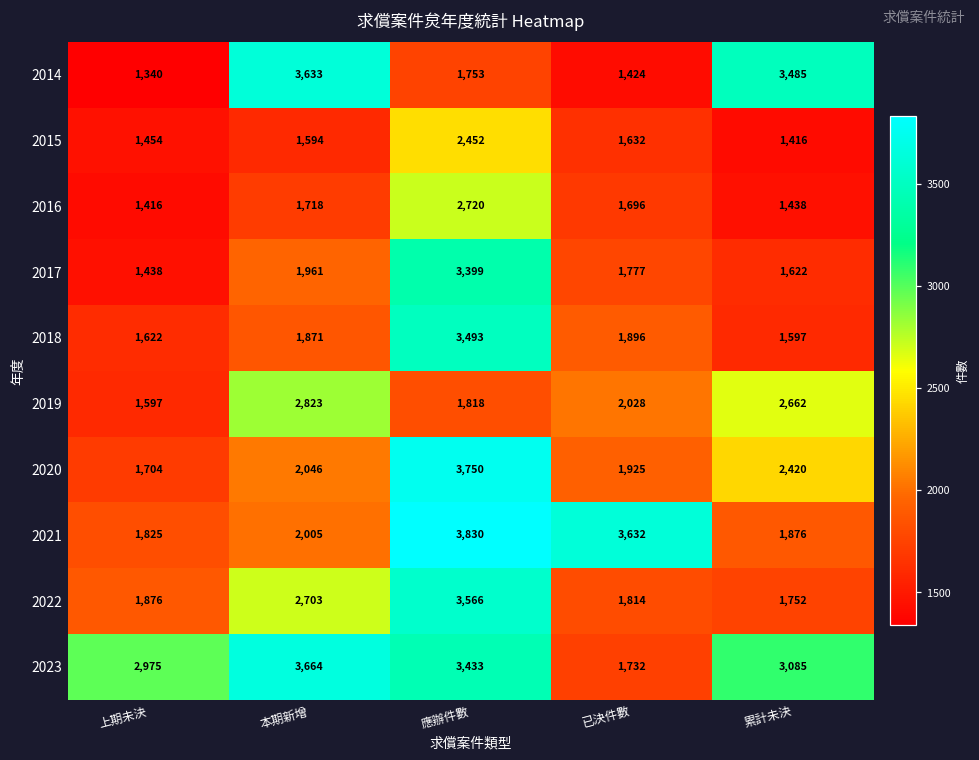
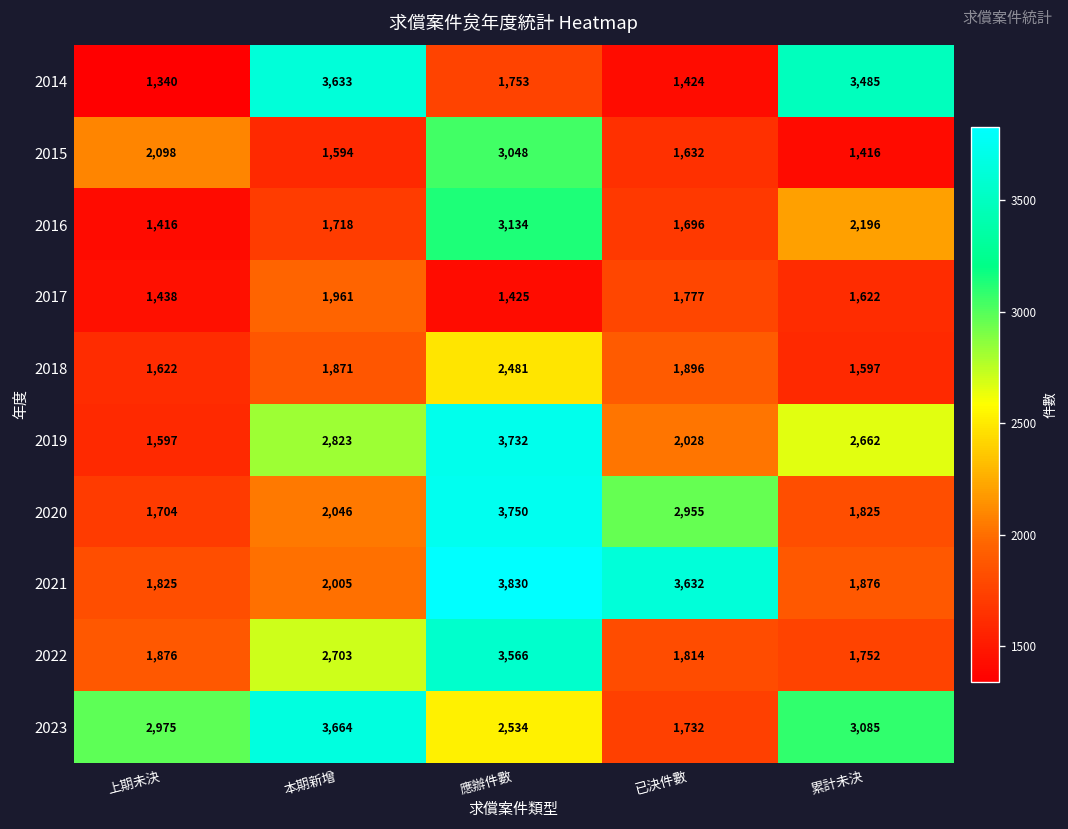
2015, 上期未決: 1,454 -> 2,098
2015, 應辦件數: 2,452 -> 3,048
2016, 應辦件數: 2,720 -> 3,134
2016, 累計未決: 1,438 -> 2,196
2017, 應辦件數: 3,399 -> 1,425
2018, 應辦件數: 3,493 -> 2,481
2019, 應辦件數: 1,818 -> 3,732
2020, 已決件數: 1,925 -> 2,955
2020, 累計未決: 2,420 -> 1,825
2023, 應辦件數: 3,433 -> 2,534
